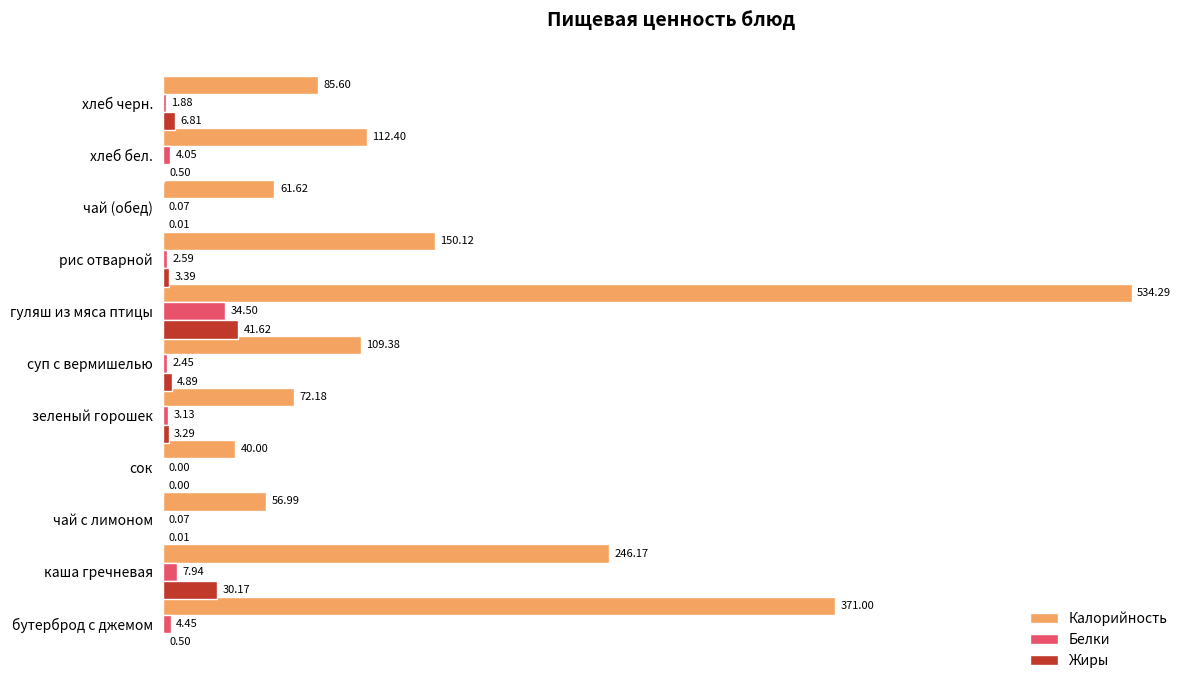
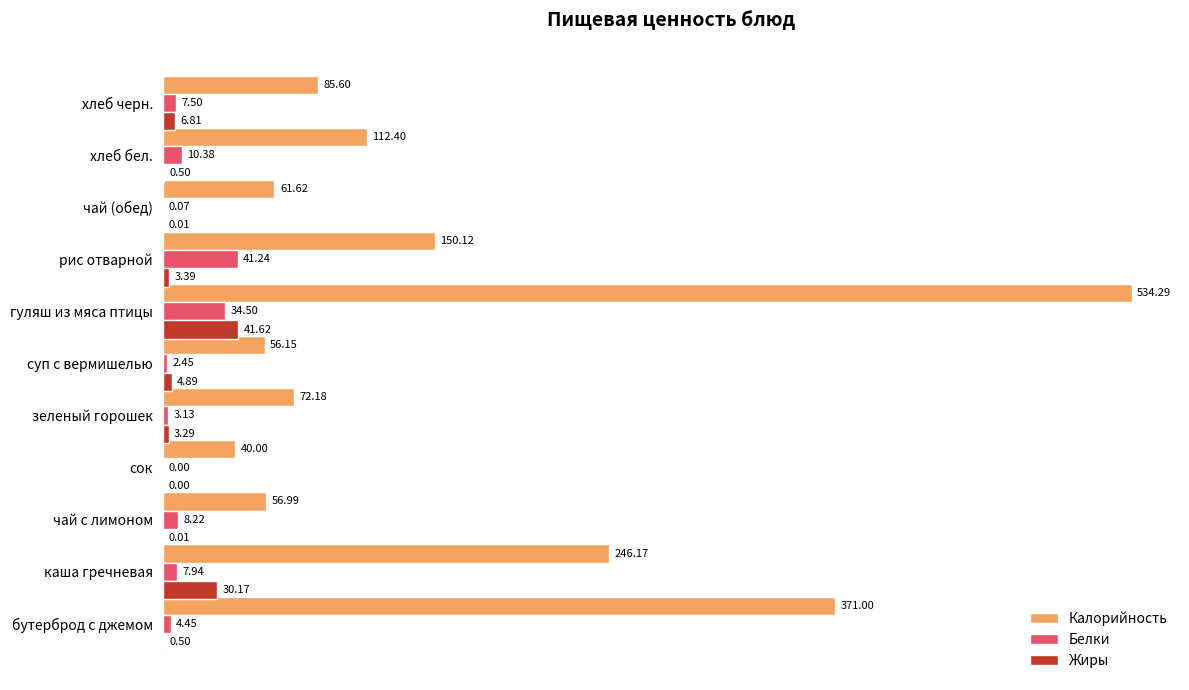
Белки, хлеб черн.: 1.88 -> 7.50
Белки, хлеб бел.: 4.05 -> 10.38
Белки, рис отварной: 2.59 -> 41.24
Калорийность, суп с вермишелью: 109.38 -> 56.15
Белки, чай с лимоном: 0.07 -> 8.22
